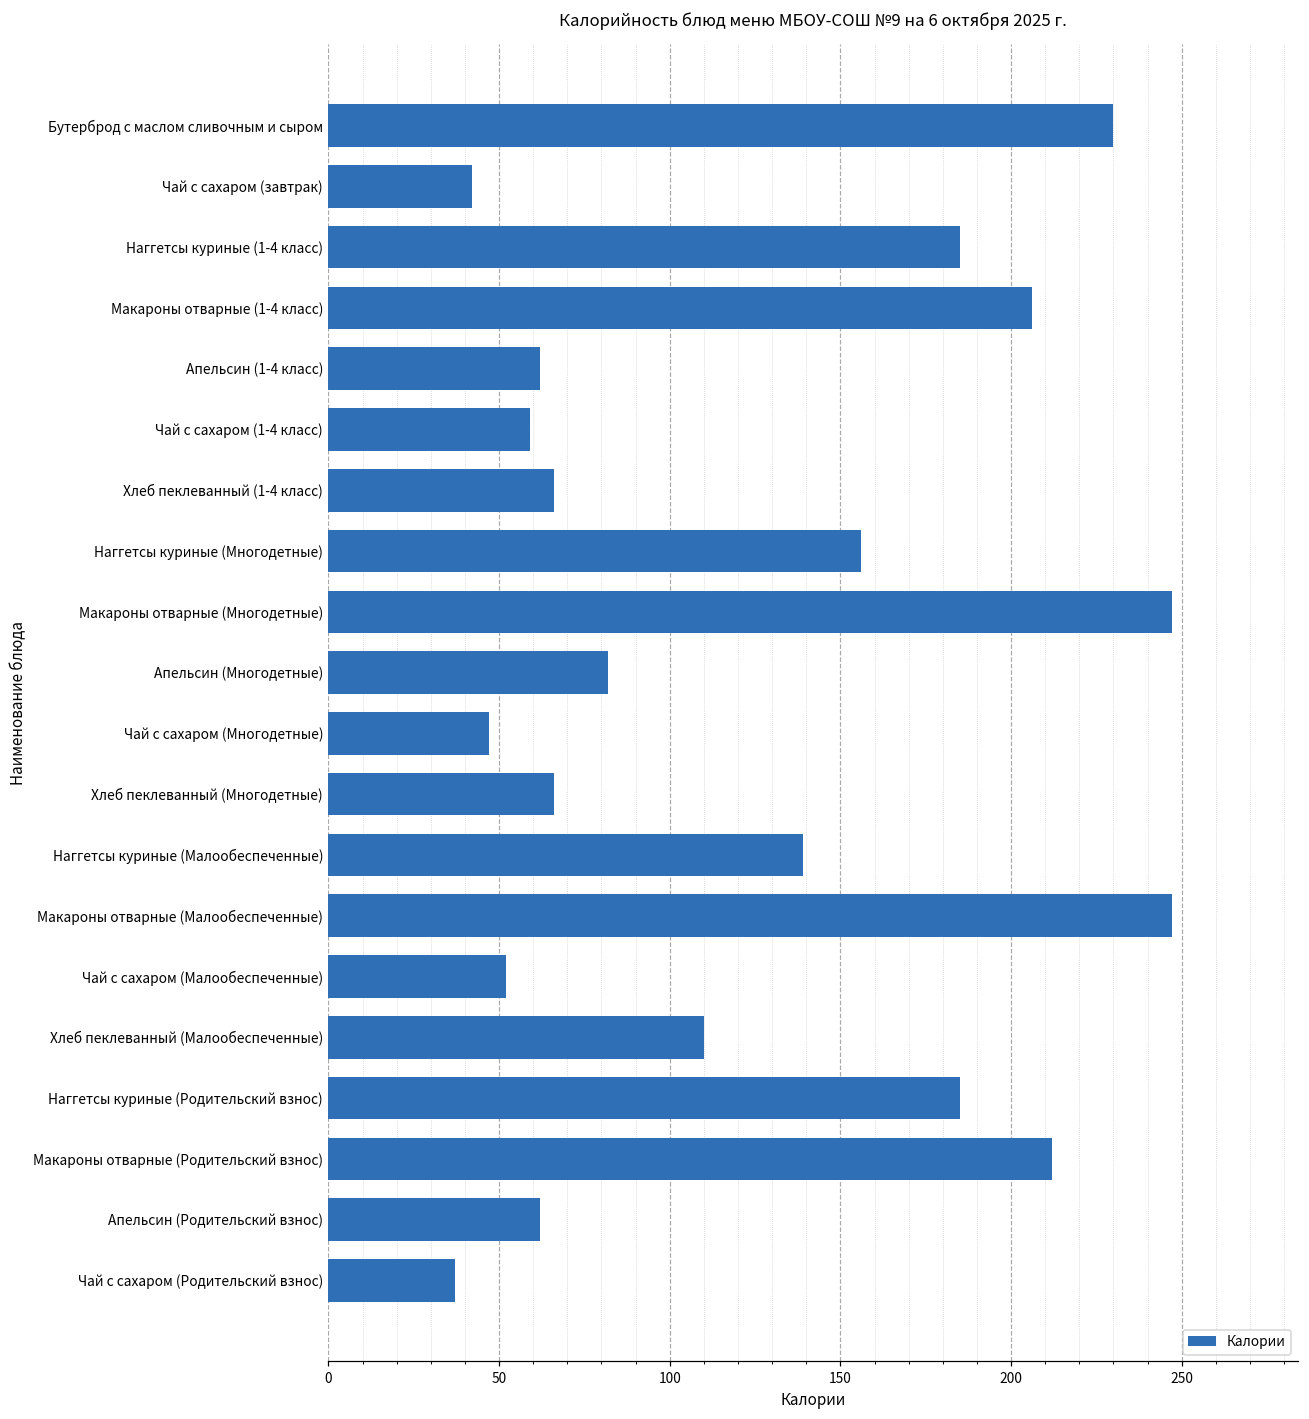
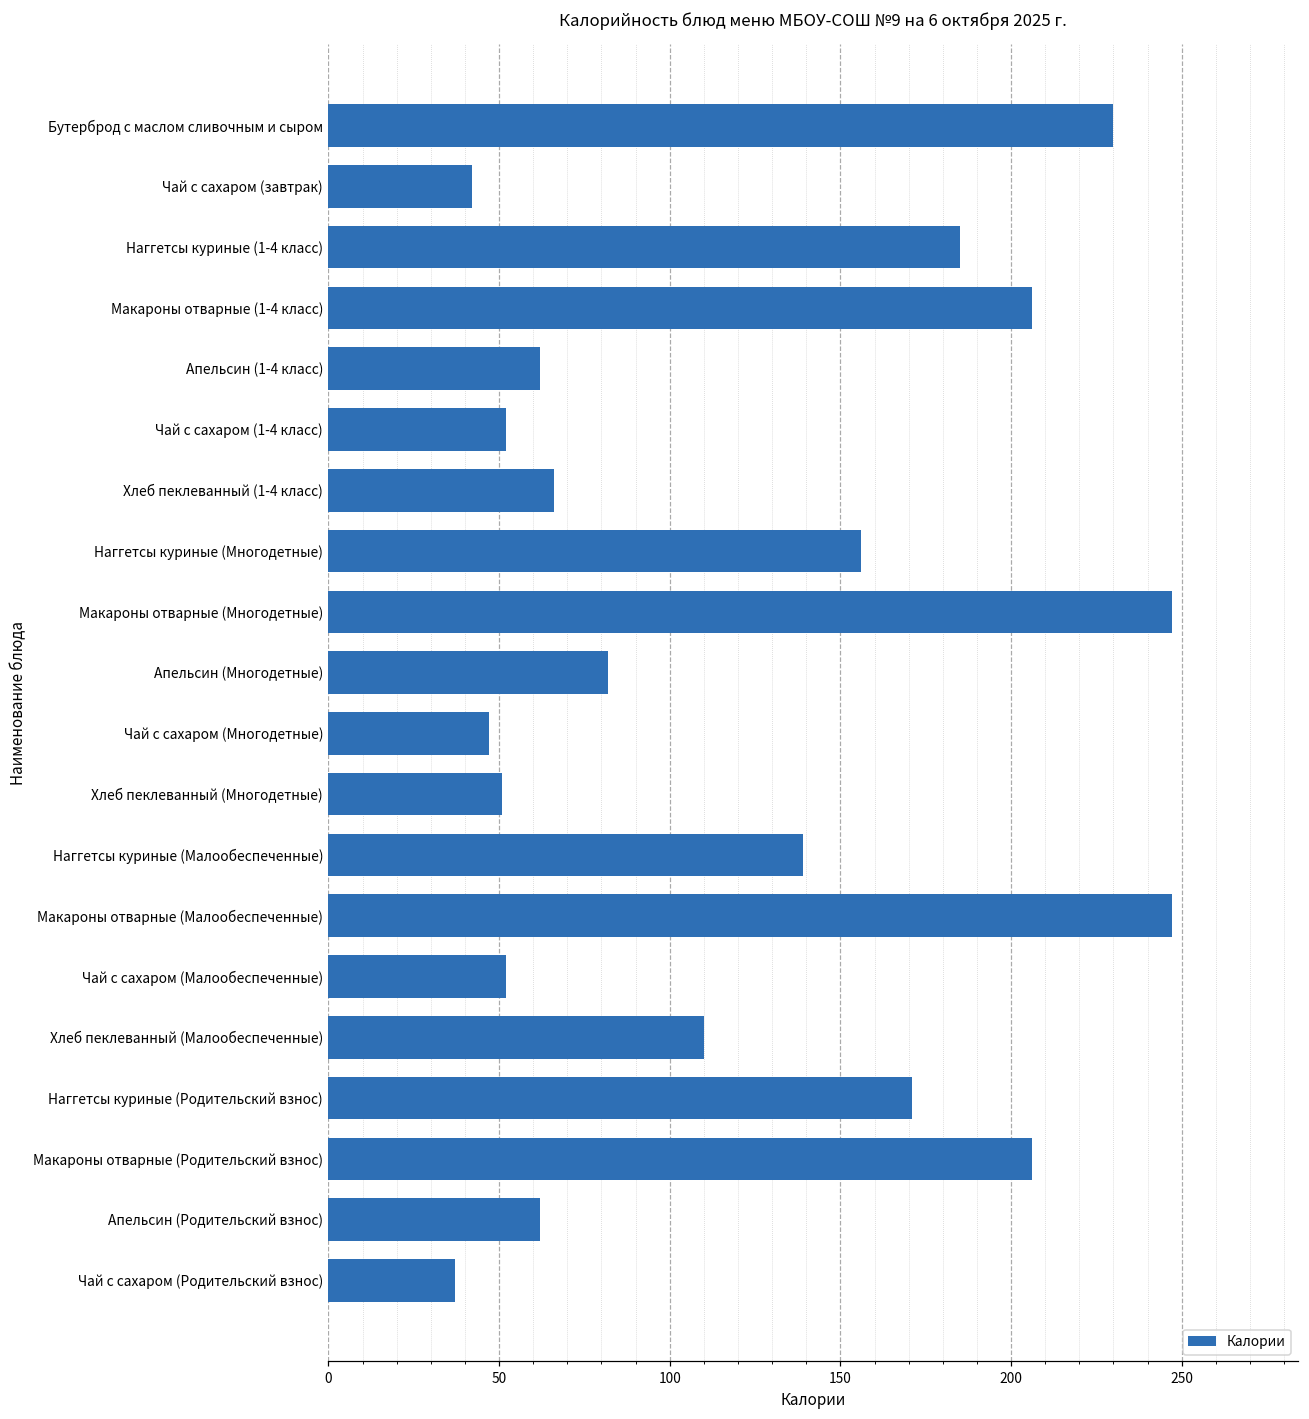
Чай с сахаром (1-4 класс): 59 -> 52
Хлеб пеклеванный (Многодетные): 66 -> 51
Наггетсы куриные (Родительский взнос): 185 -> 171
Макароны отварные (Родительский взнос): 212 -> 206
